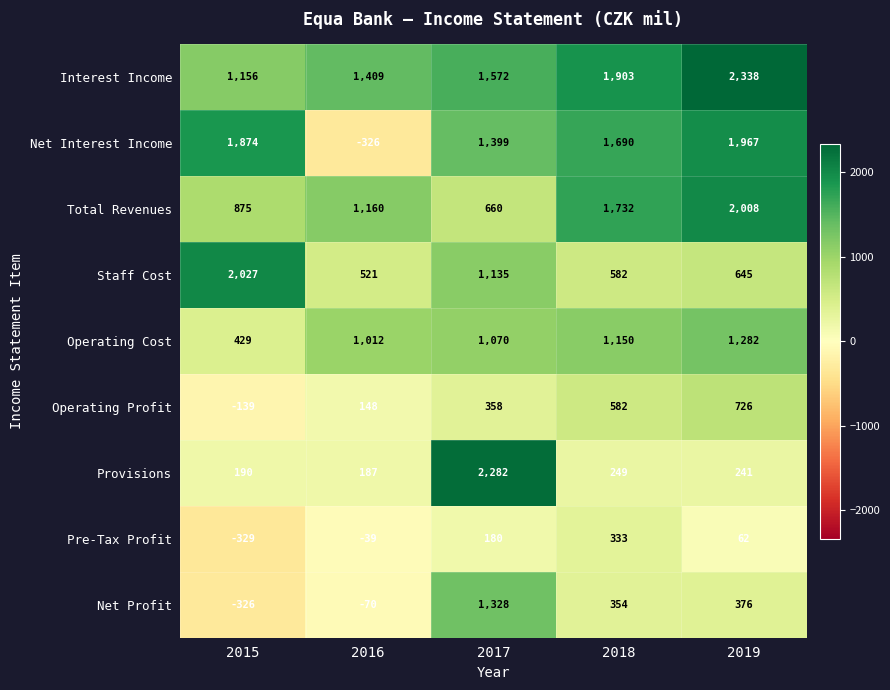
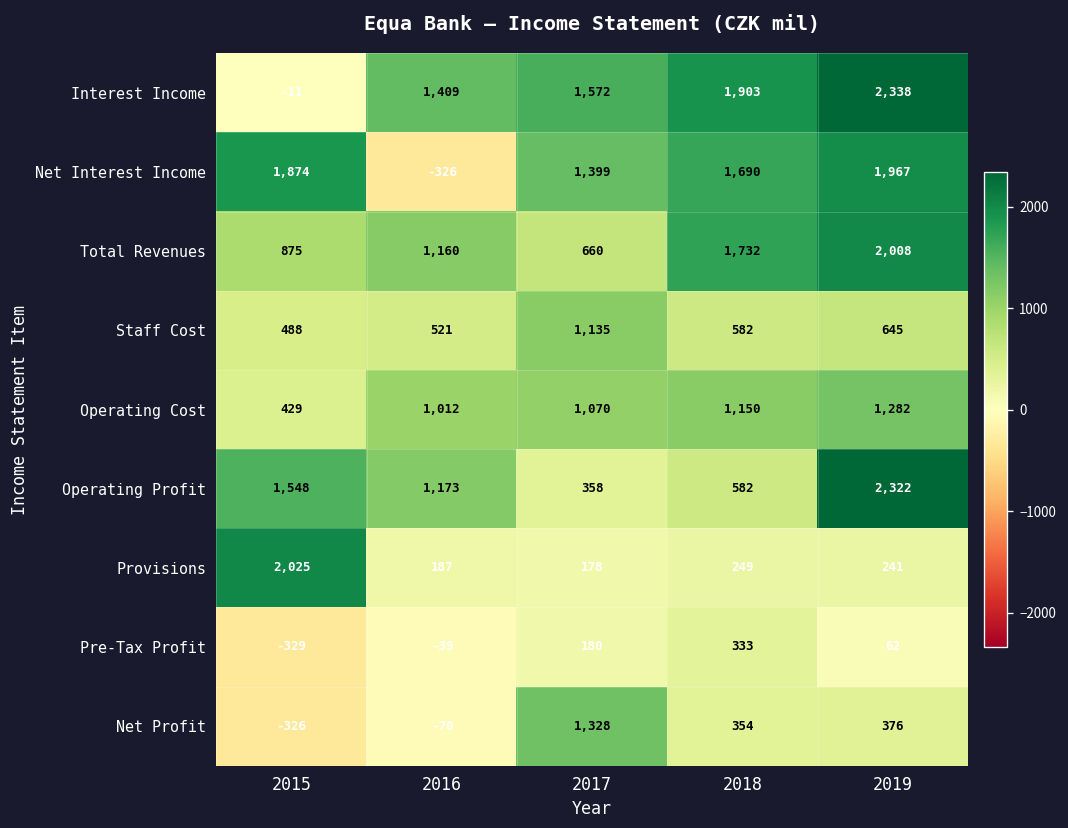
Interest Income, 2015: 1,156 -> -11
Staff Cost, 2015: 2,027 -> 488
Operating Profit, 2015: -139 -> 1,548
Operating Profit, 2016: 148 -> 1,173
Operating Profit, 2019: 726 -> 2,322
Provisions, 2015: 190 -> 2,025
Provisions, 2017: 2,282 -> 178
